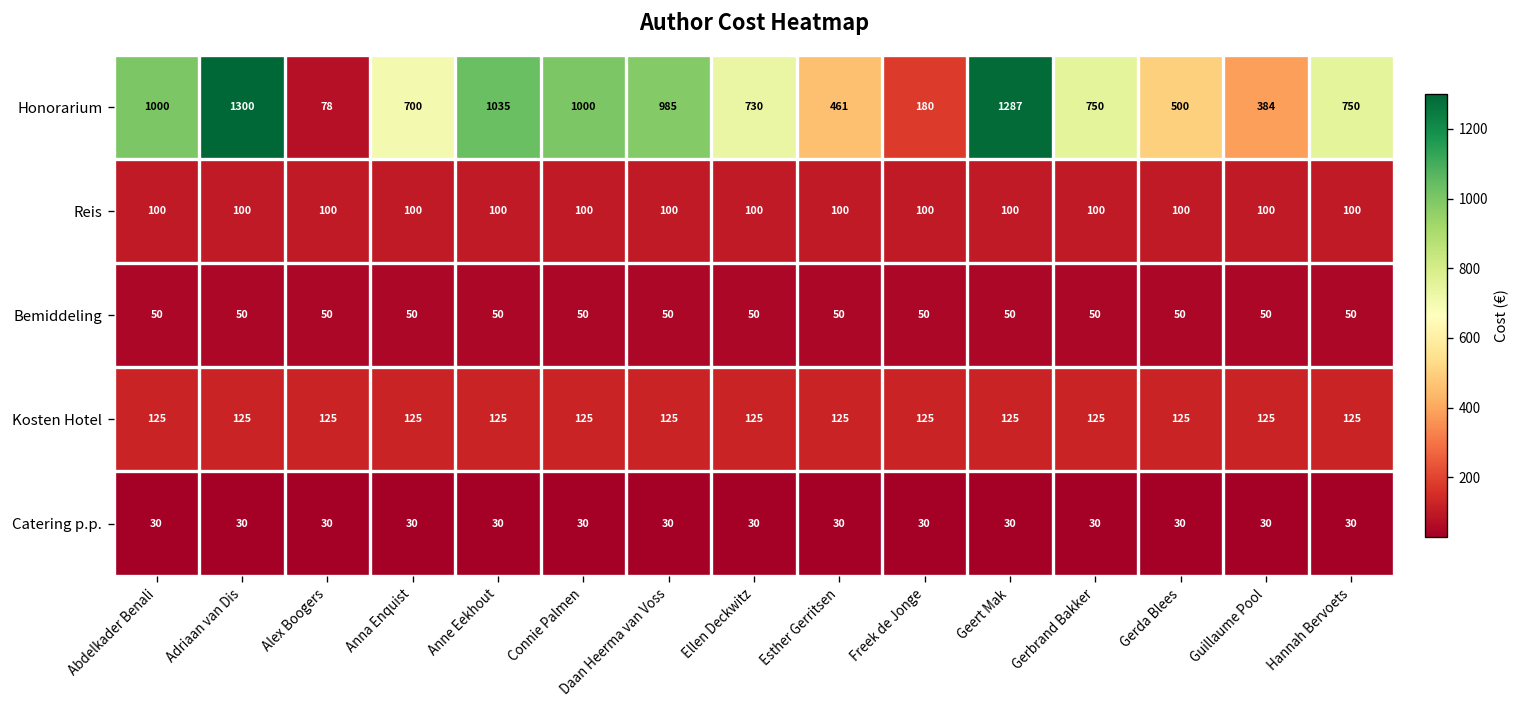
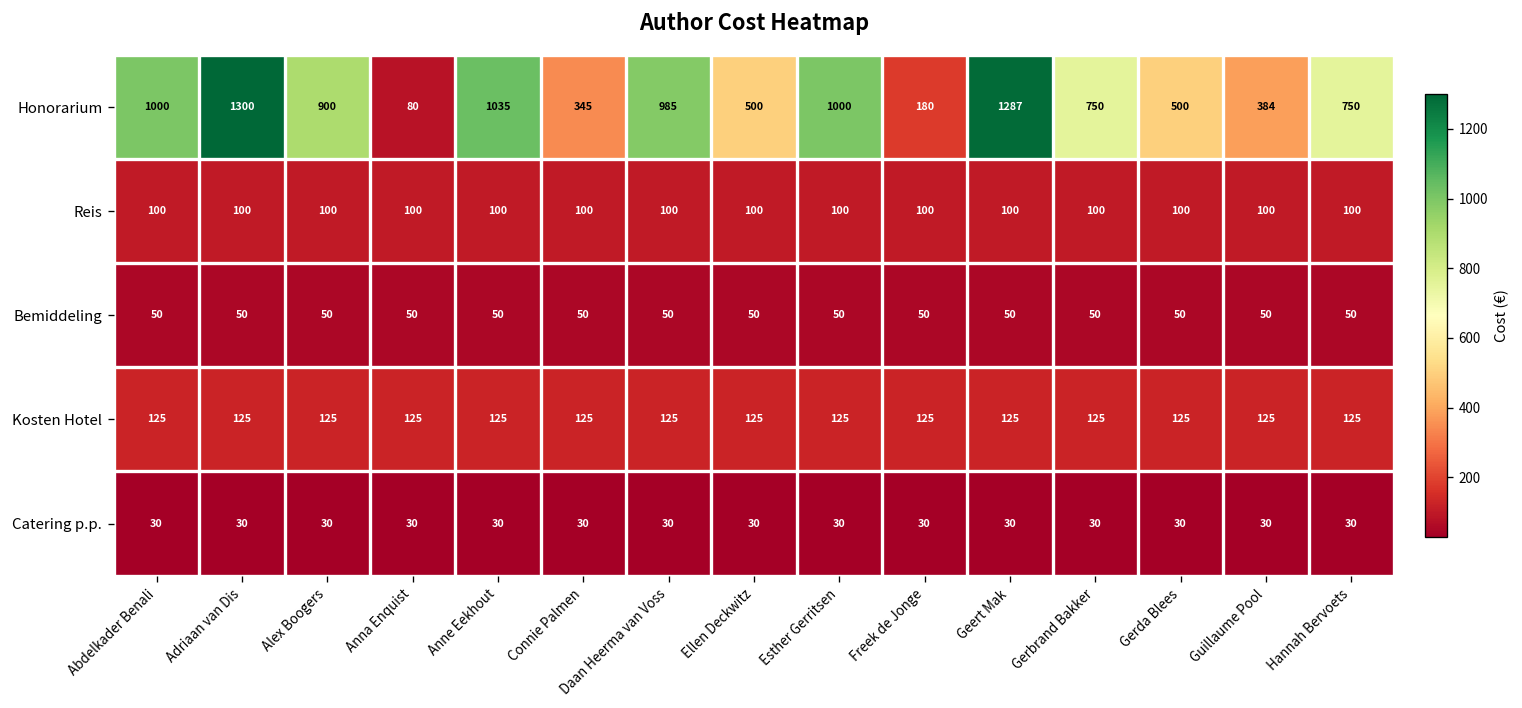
Honorarium, Alex Boogers: 78 -> 900
Honorarium, Anna Enquist: 700 -> 80
Honorarium, Connie Palmen: 1000 -> 345
Honorarium, Ellen Deckwitz: 730 -> 500
Honorarium, Esther Gerritsen: 461 -> 1000
